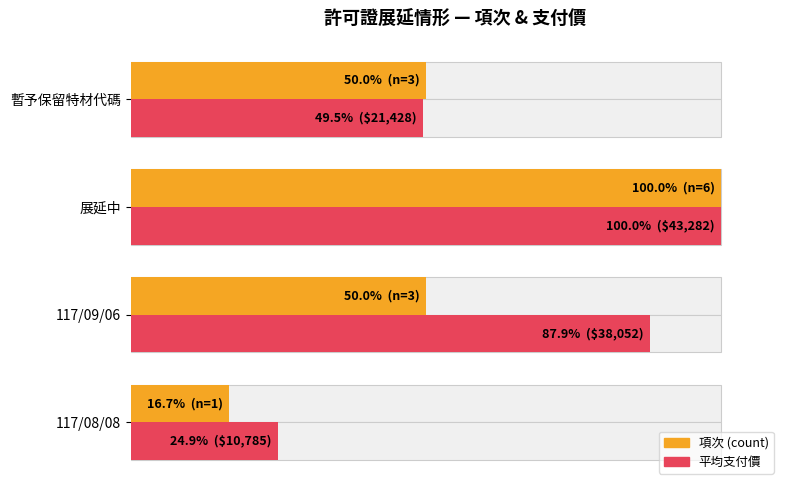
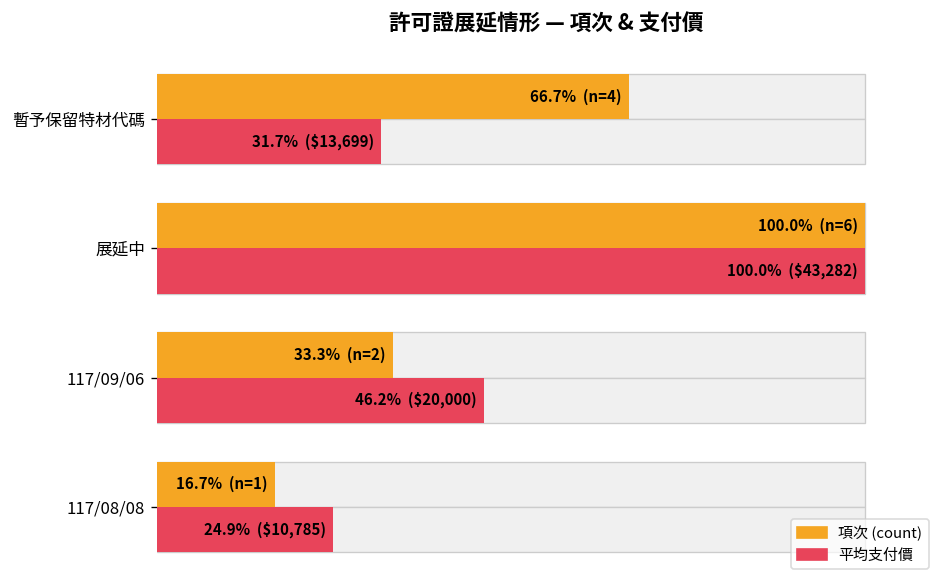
項次 (count), 暫予保留特材代碼: 50.0% (n=3) -> 66.7% (n=4)
平均支付價, 暫予保留特材代碼: 49.5% ($21,428) -> 31.7% ($13,699)
項次 (count), 117/09/06: 50.0% (n=3) -> 33.3% (n=2)
平均支付價, 117/09/06: 87.9% ($38,052) -> 46.2% ($20,000)
